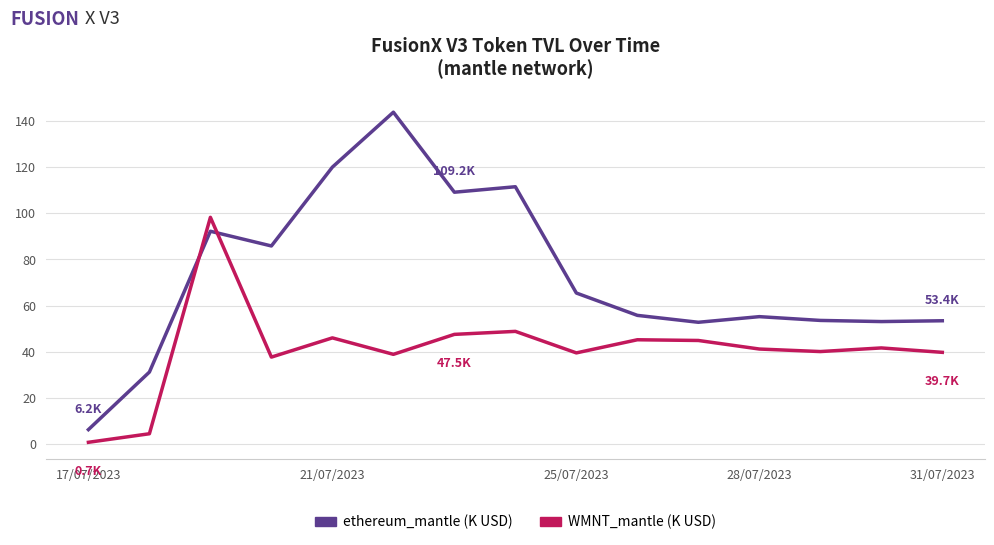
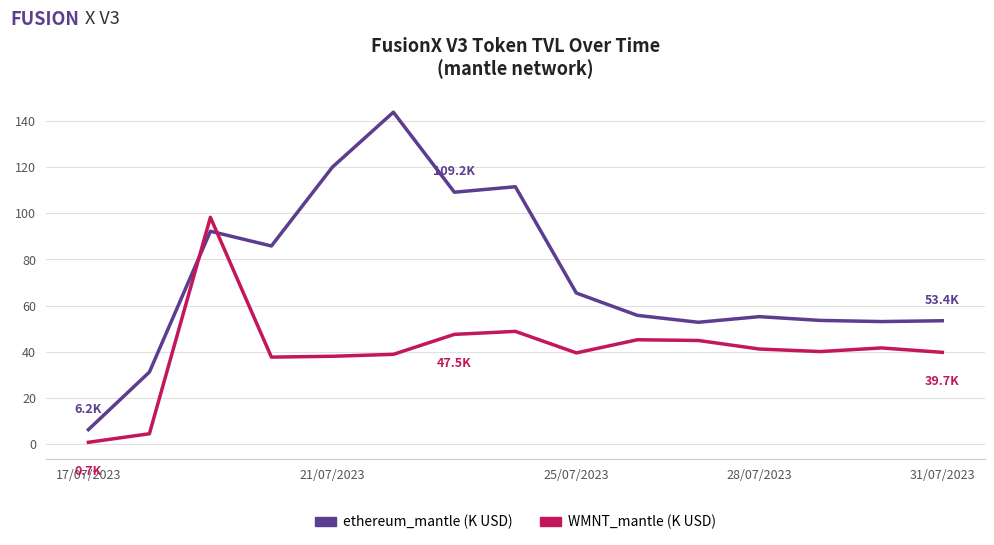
WMNT_mantle (K USD), 21/07/2023: 46 -> 38
